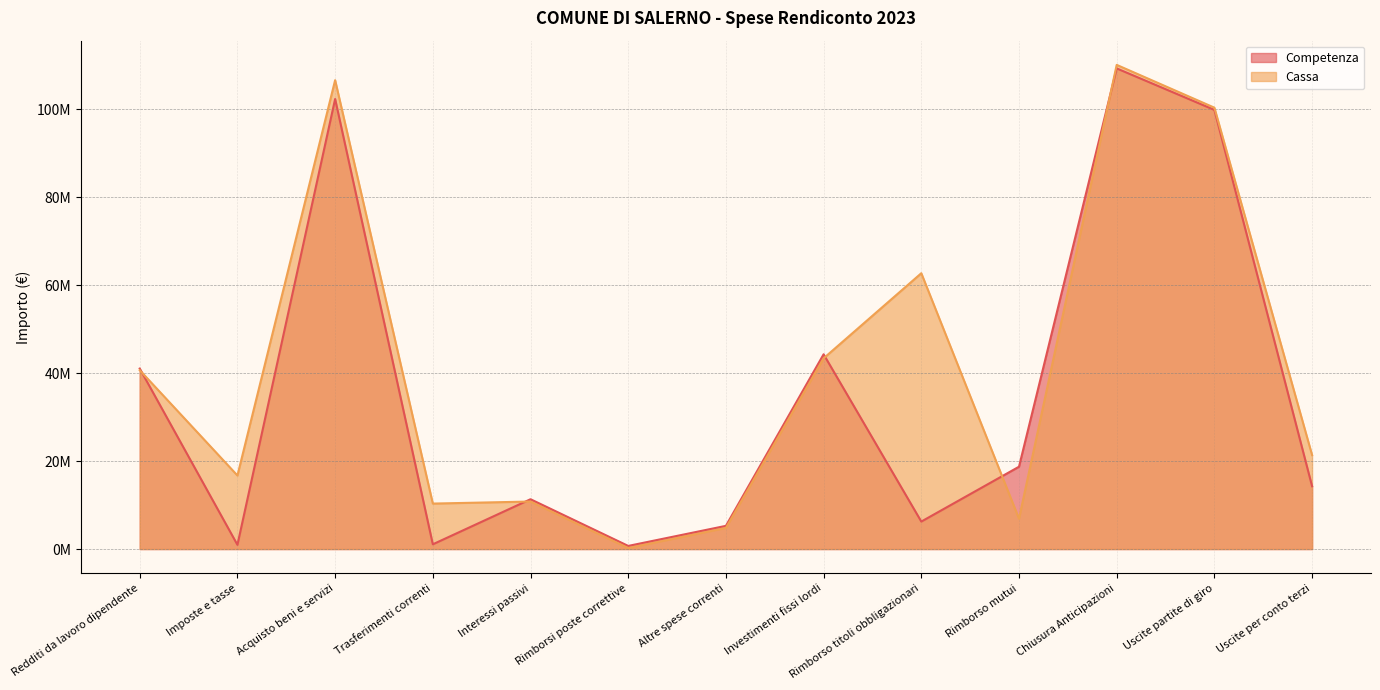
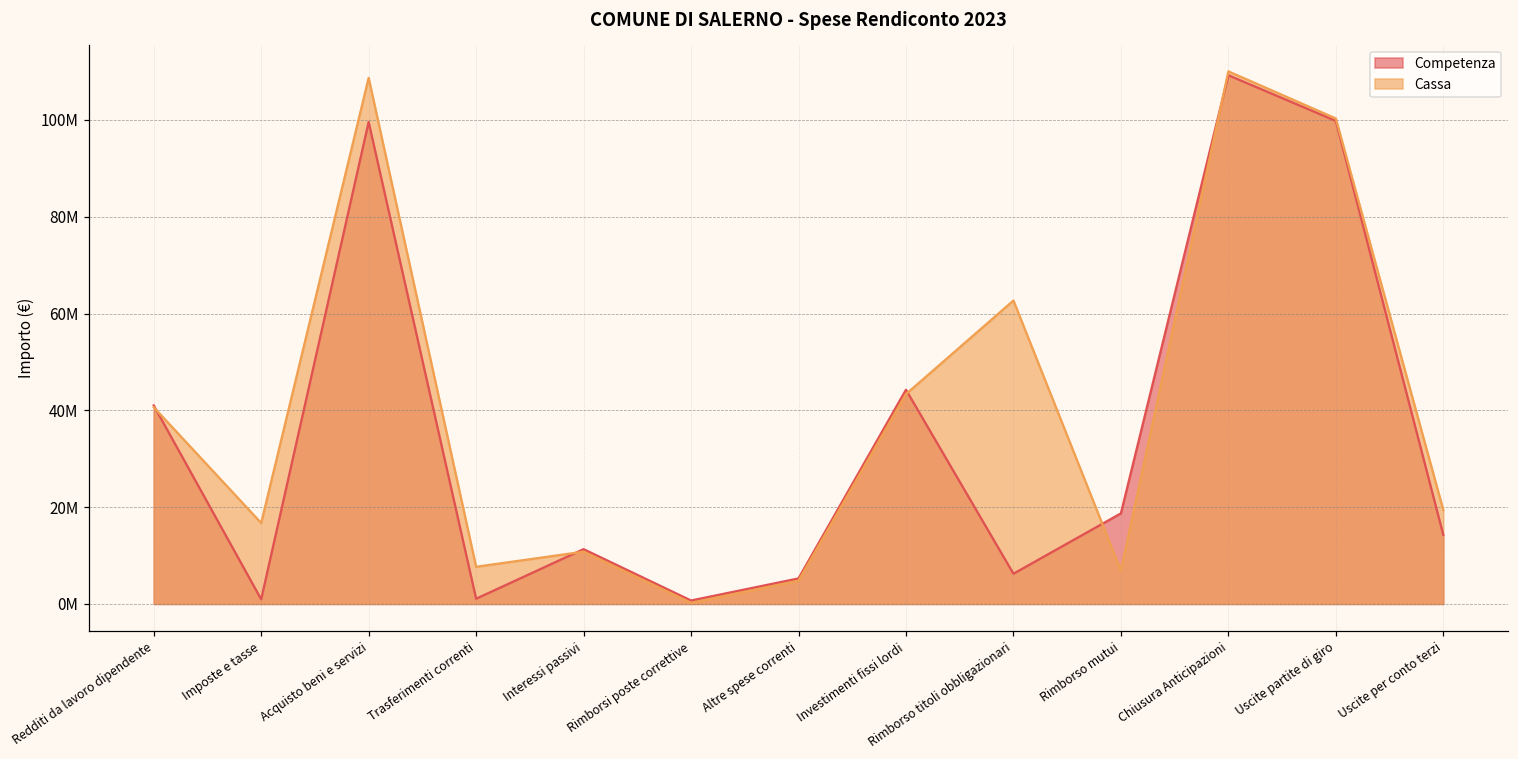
Competenza, Acquisto beni e servizi: 102000000 -> 100000000
Cassa, Acquisto beni e servizi: 107000000 -> 109000000
Cassa, Trasferimenti correnti: 10000000 -> 8000000
Cassa, Uscite per conto terzi: 21000000 -> 19000000
